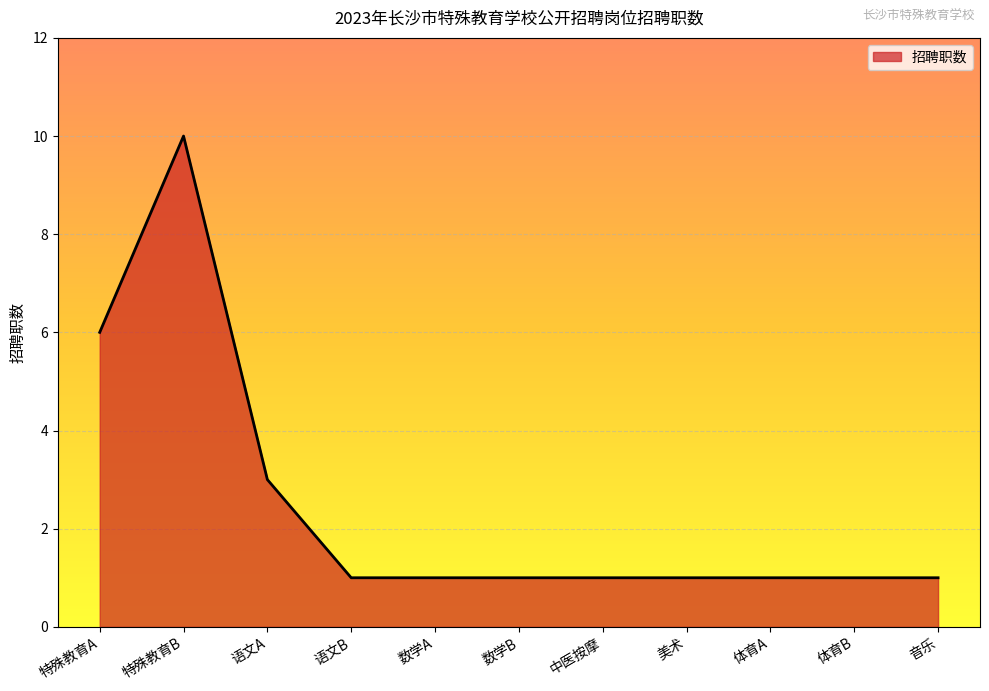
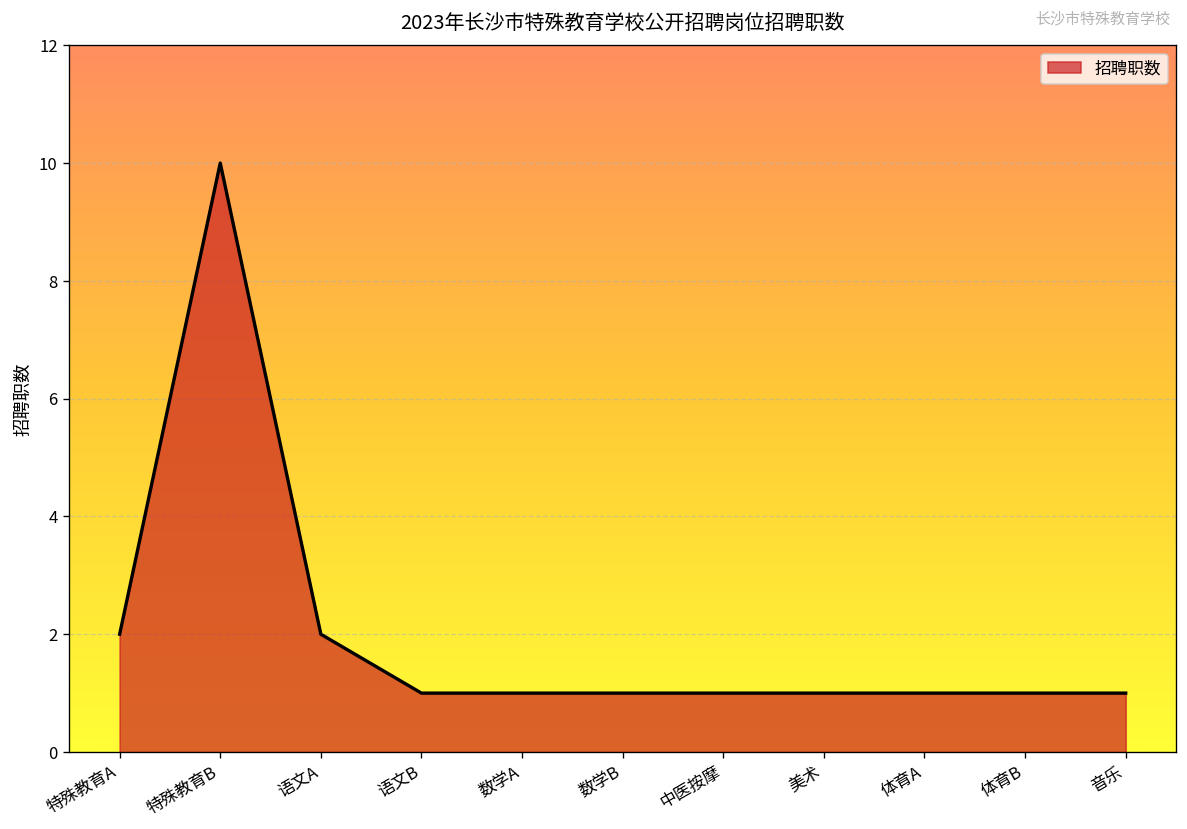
特殊教育A: 6 -> 2
语文A: 3 -> 2
